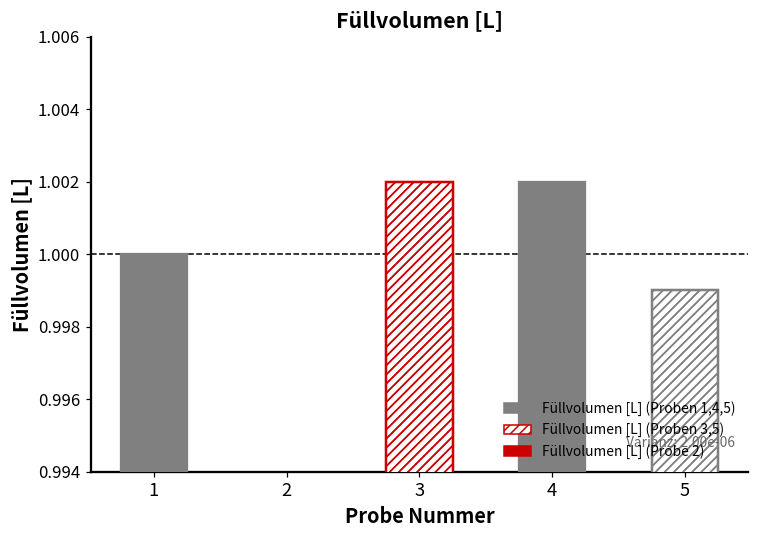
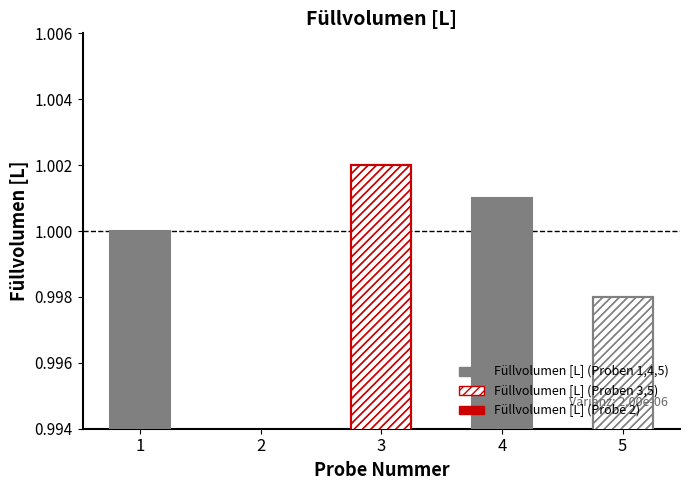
4: 1.002 -> 1.001
5: 0.999 -> 0.998
